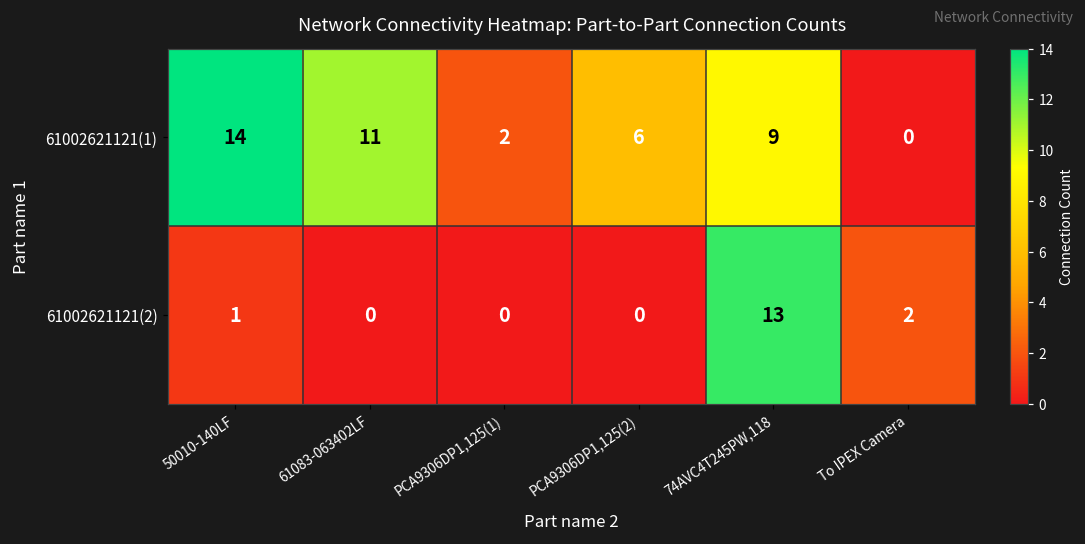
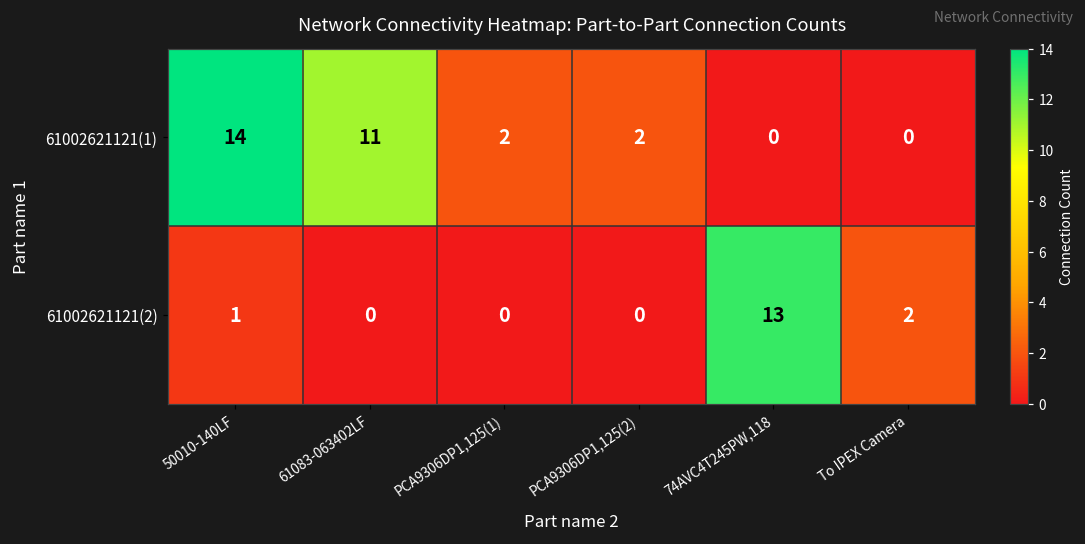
61002621121(1), PCA9306DP1,125(2): 6 -> 2
61002621121(1), 74AVC4T245PW,118: 9 -> 0
